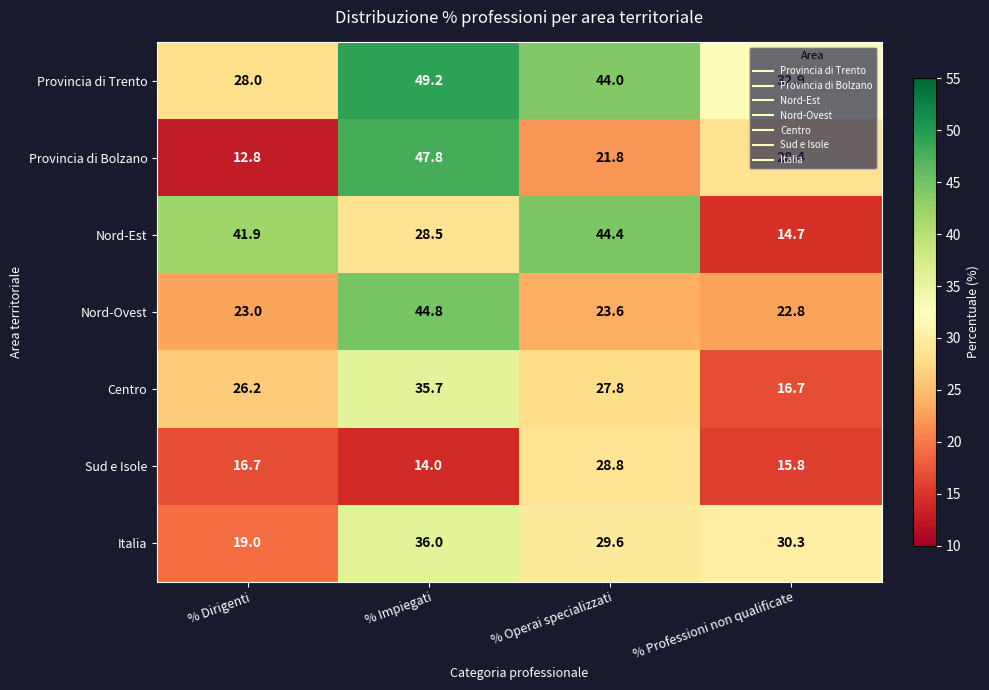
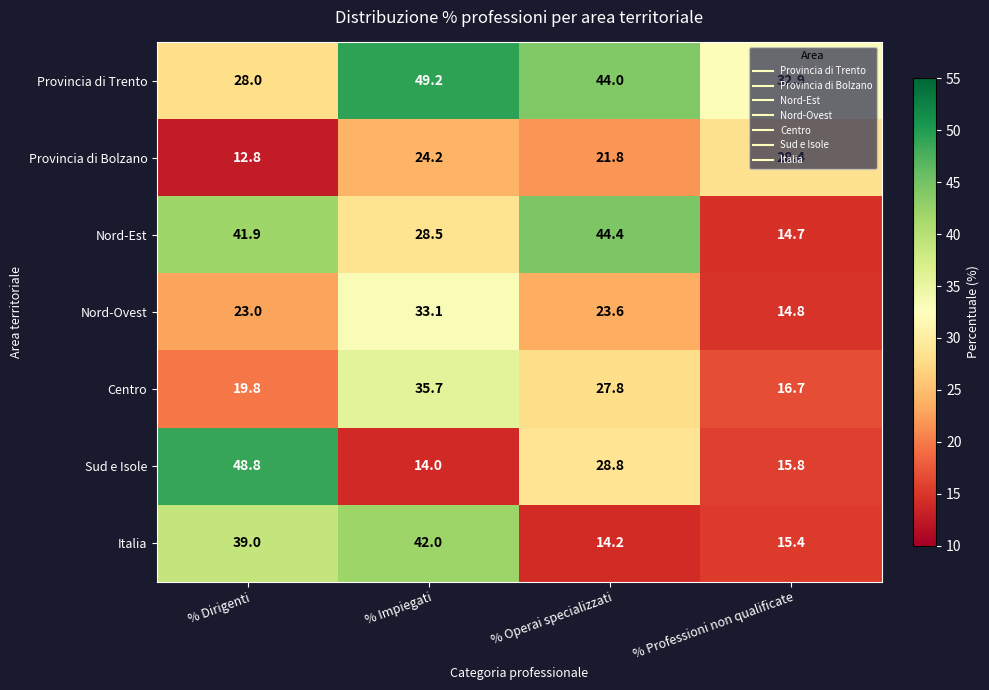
Provincia di Bolzano, % Impiegati: 47.8 -> 24.2
Nord-Ovest, % Impiegati: 44.8 -> 33.1
Nord-Ovest, % Professioni non qualificate: 22.8 -> 14.8
Centro, % Dirigenti: 26.2 -> 19.8
Sud e Isole, % Dirigenti: 16.7 -> 48.8
Italia, % Dirigenti: 19.0 -> 39.0
Italia, % Impiegati: 36.0 -> 42.0
Italia, % Operai specializzati: 29.6 -> 14.2
Italia, % Professioni non qualificate: 30.3 -> 15.4
